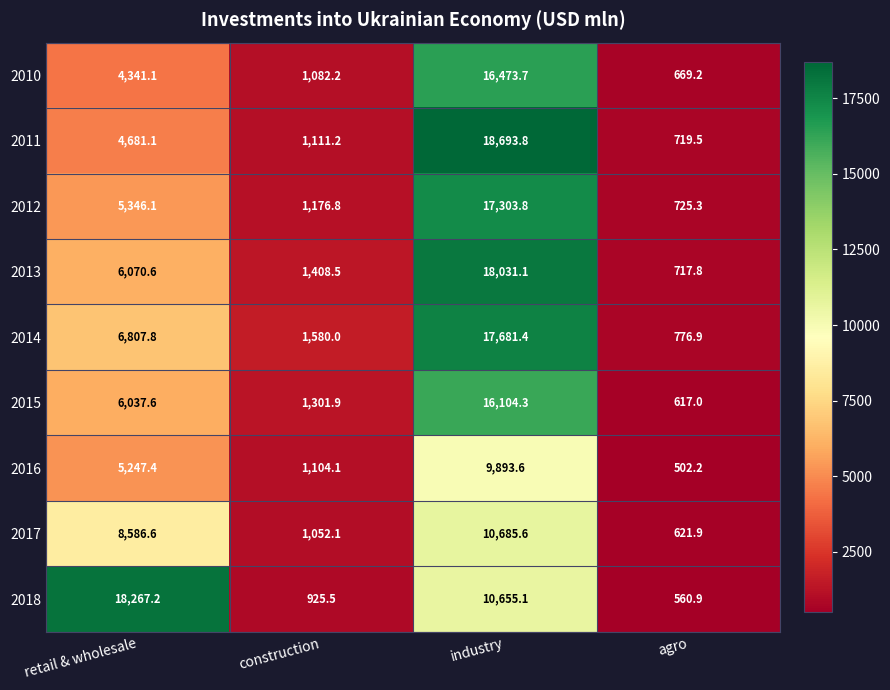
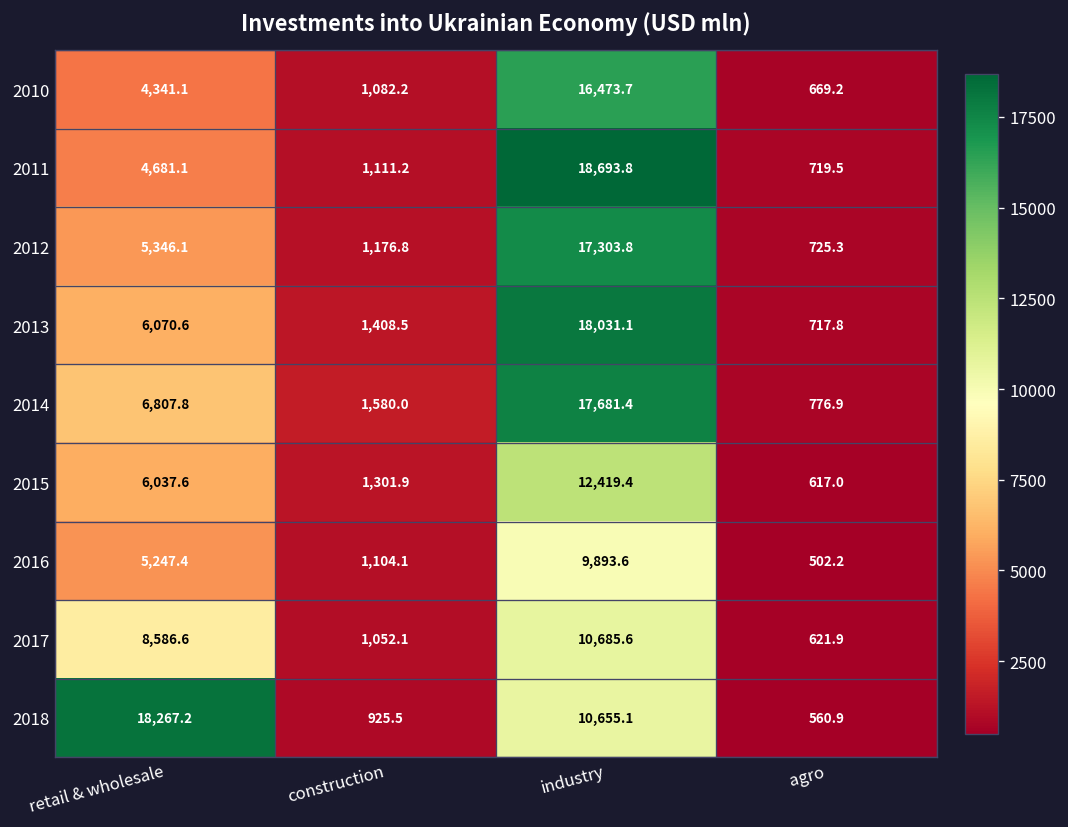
2015, industry: 16,104.3 -> 12,419.4
